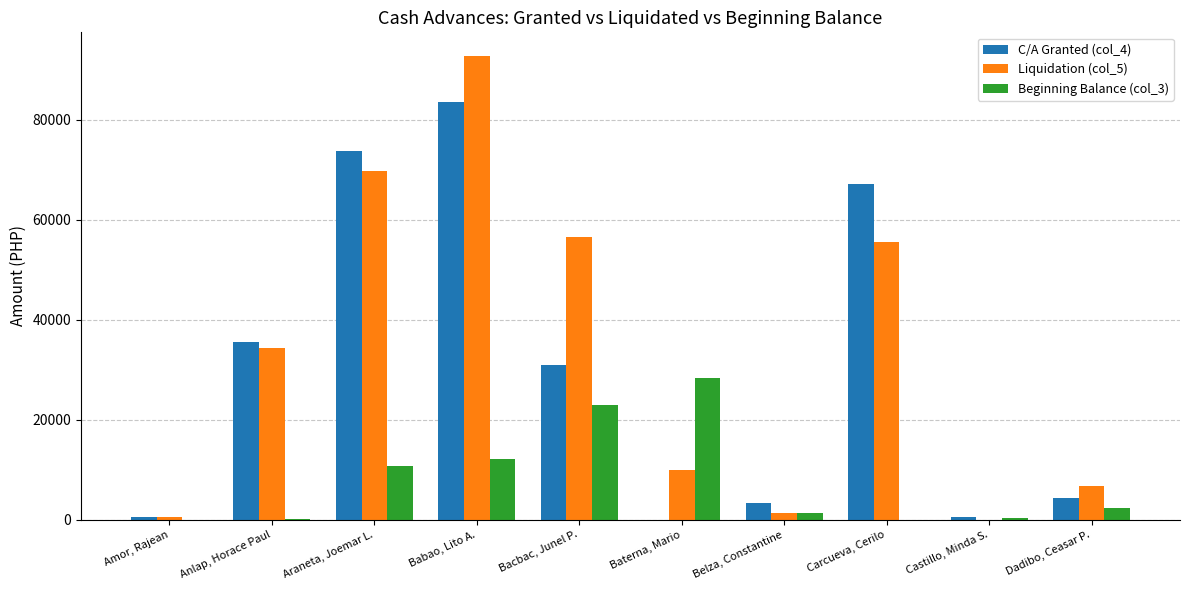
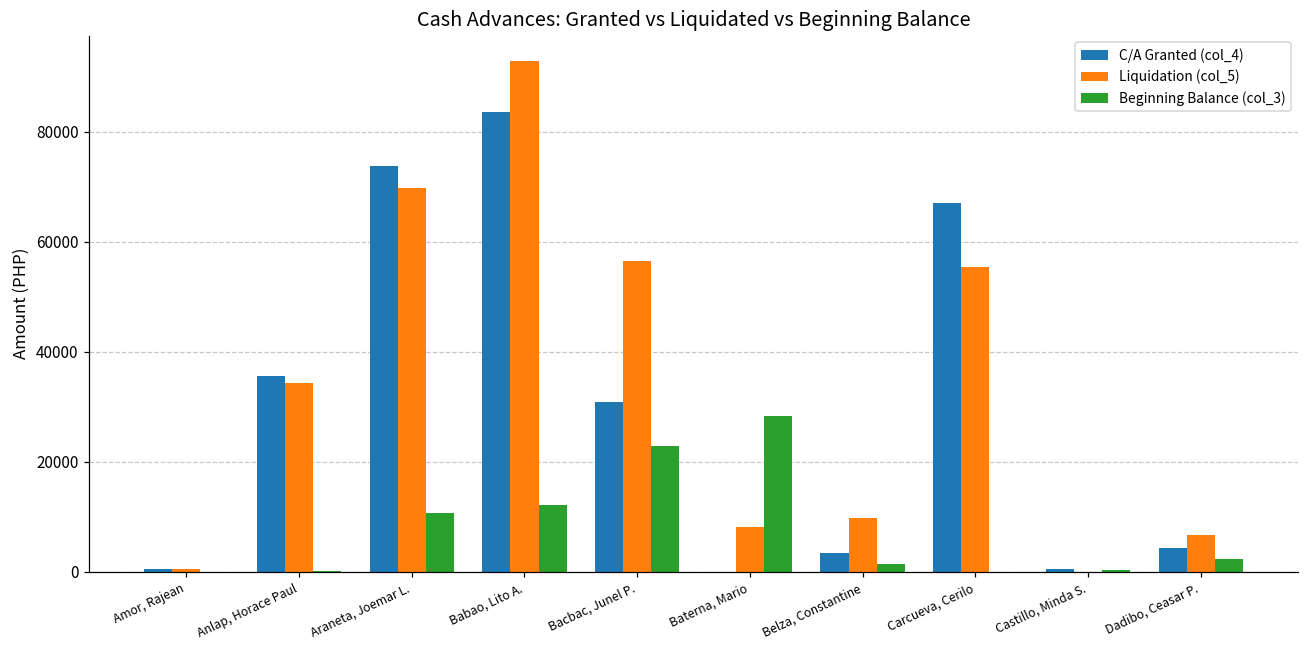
Liquidation (col_5), Baterna, Mario: 10000 -> 8000
Liquidation (col_5), Belza, Constantine: 1000 -> 10000
